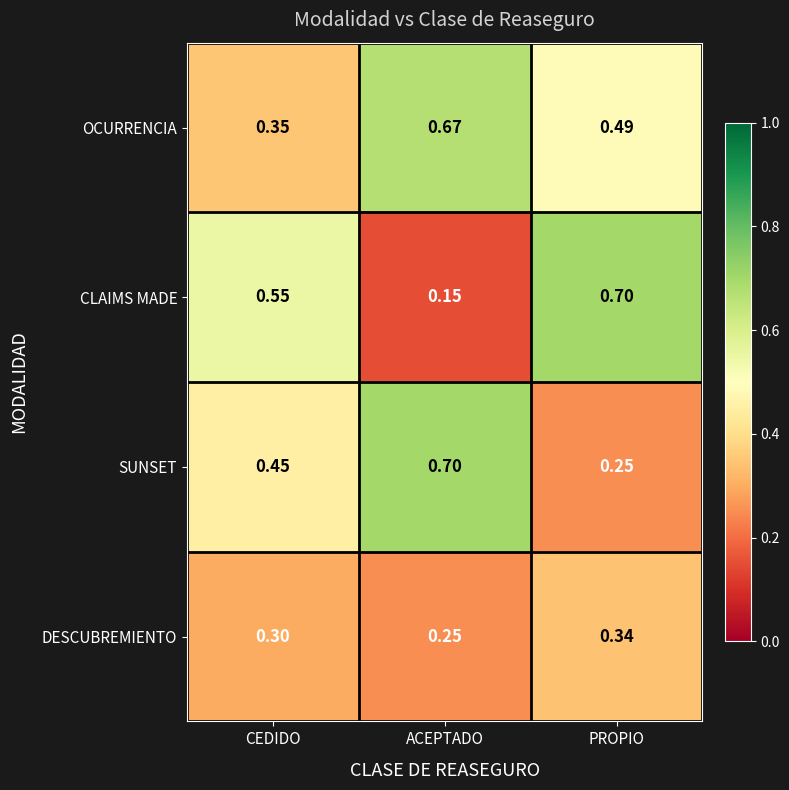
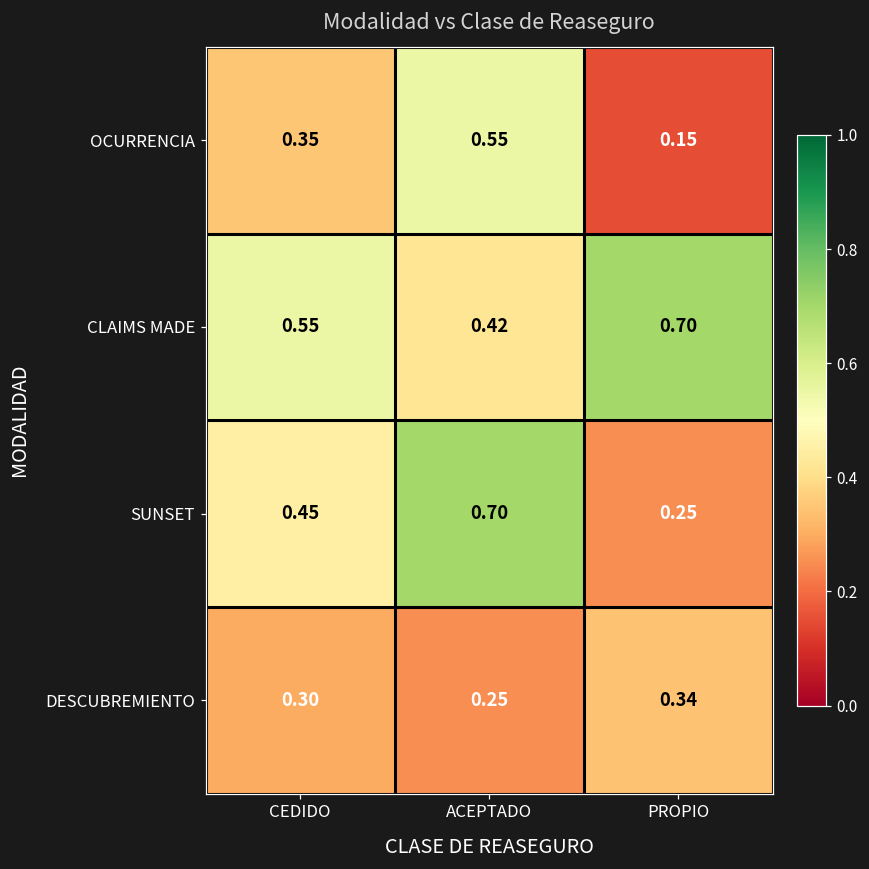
OCURRENCIA, ACEPTADO: 0.67 -> 0.55
OCURRENCIA, PROPIO: 0.49 -> 0.15
CLAIMS MADE, ACEPTADO: 0.15 -> 0.42
